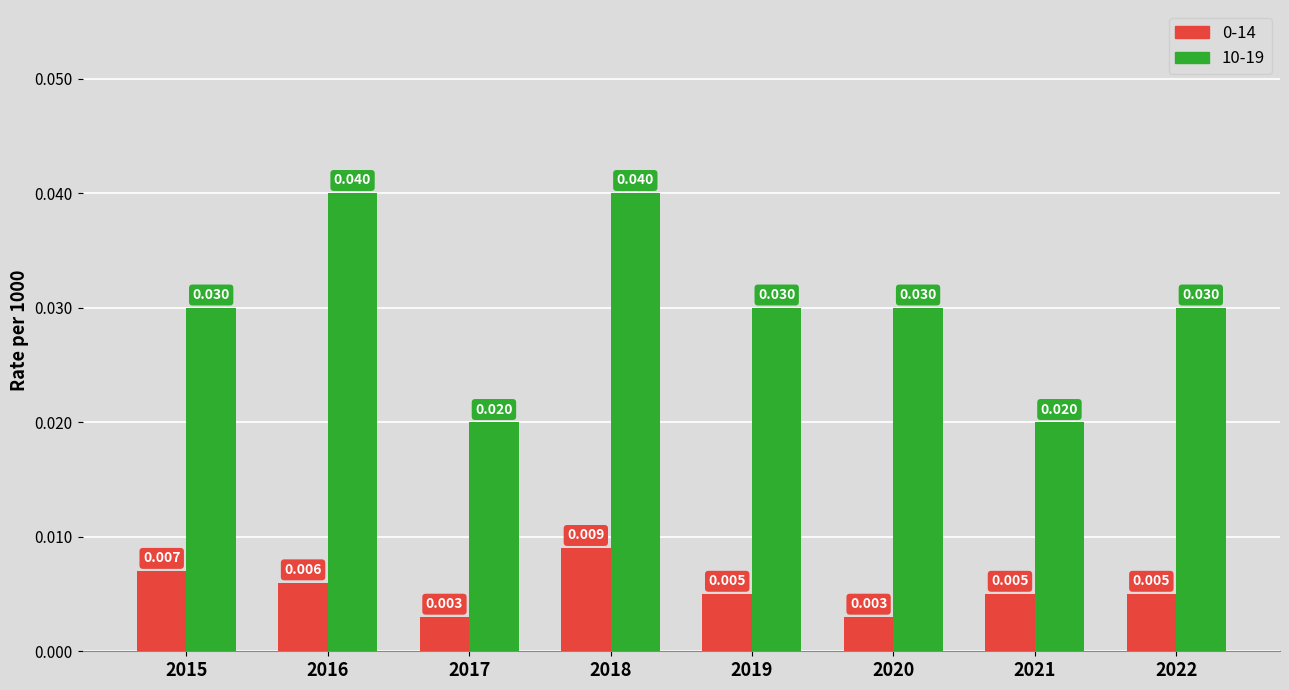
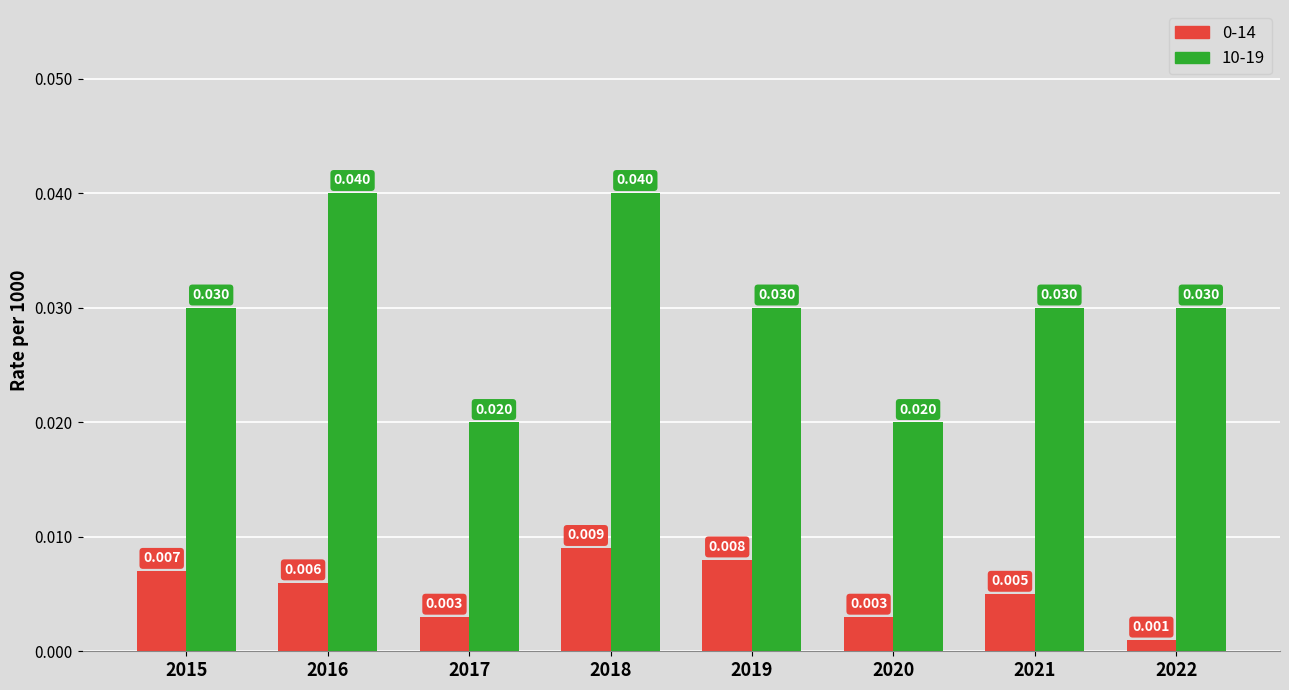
0-14, 2019: 0.005 -> 0.008
10-19, 2020: 0.030 -> 0.020
10-19, 2021: 0.020 -> 0.030
0-14, 2022: 0.005 -> 0.001
